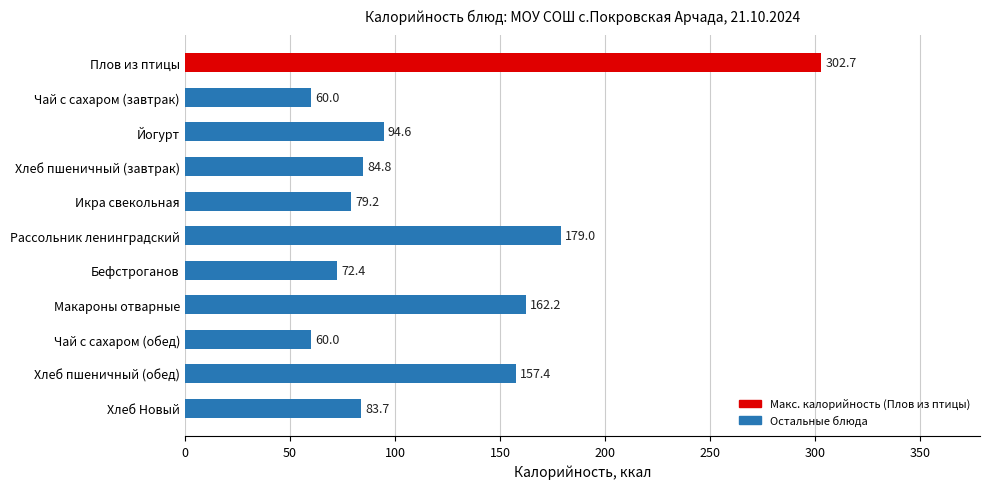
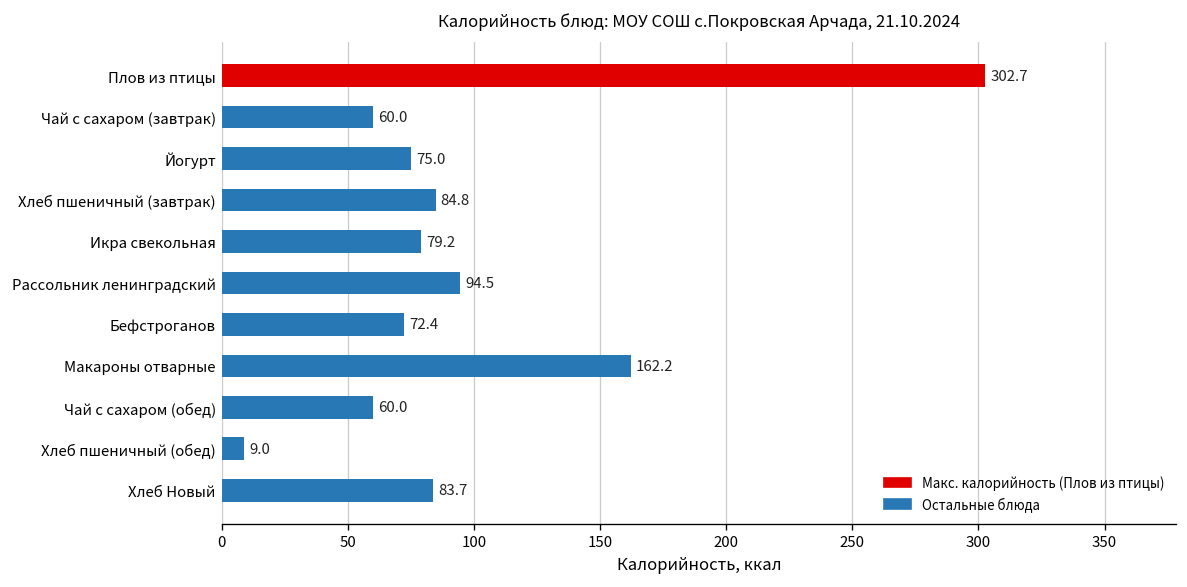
Йогурт: 94.6 -> 75.0
Рассольник ленинградский: 179.0 -> 94.5
Хлеб пшеничный (обед): 157.4 -> 9.0
